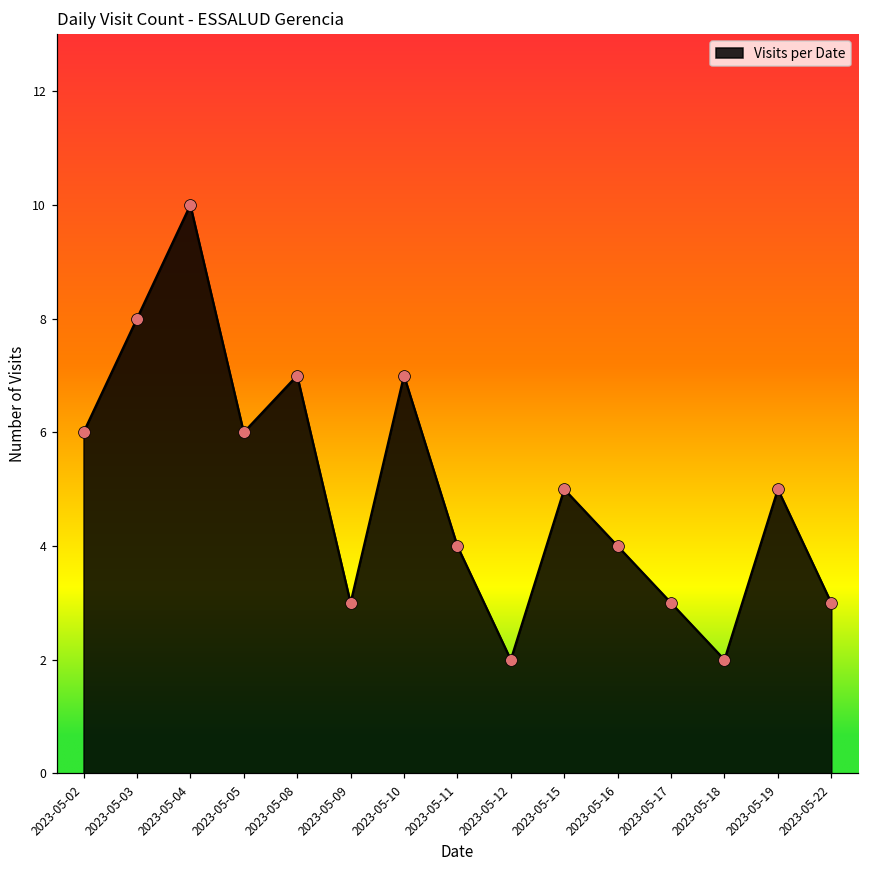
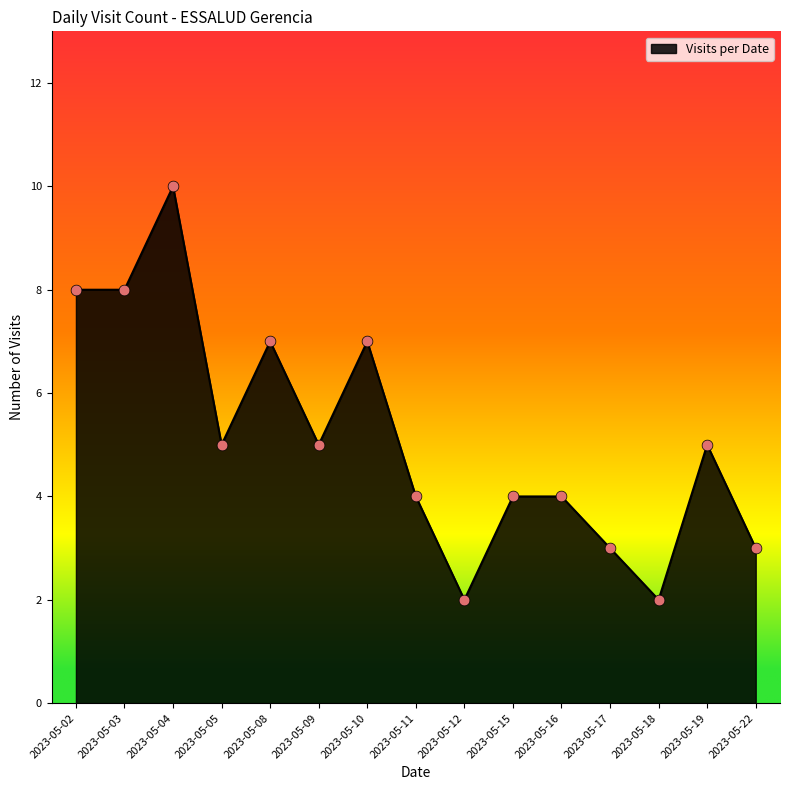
2023-05-02: 6 -> 8
2023-05-05: 6 -> 5
2023-05-09: 3 -> 5
2023-05-15: 5 -> 4
